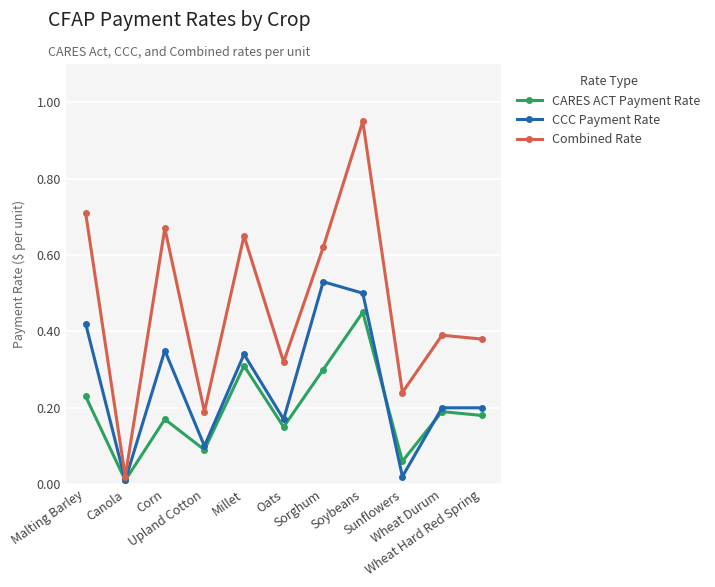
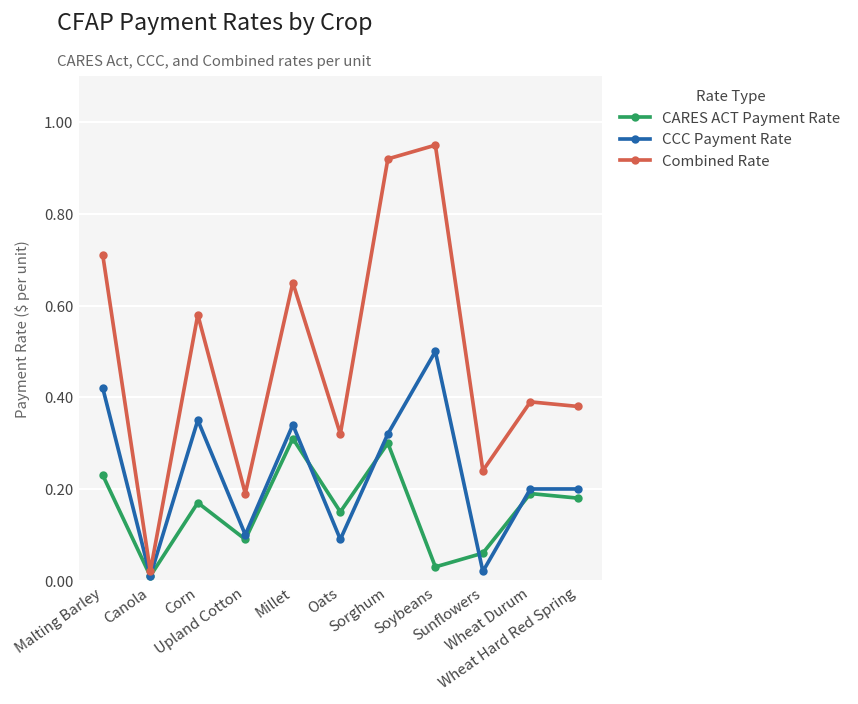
Combined Rate, Corn: 0.67 -> 0.58
CCC Payment Rate, Oats: 0.17 -> 0.09
CCC Payment Rate, Sorghum: 0.53 -> 0.32
Combined Rate, Sorghum: 0.62 -> 0.92
CARES ACT Payment Rate, Soybeans: 0.45 -> 0.03
